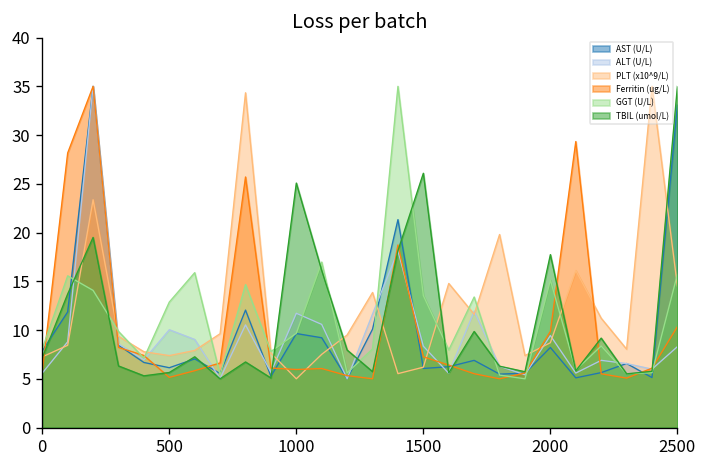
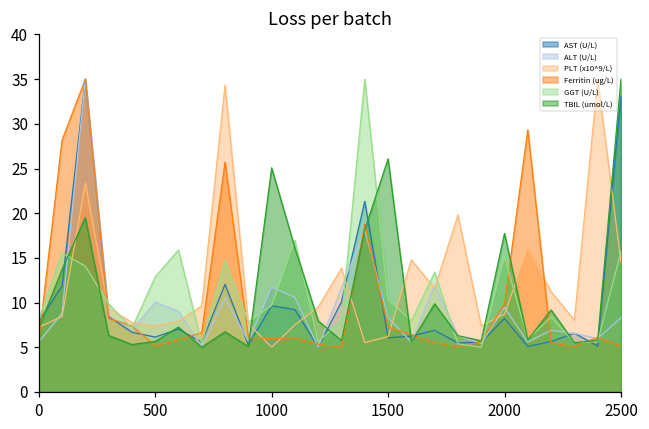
GGT (U/L), 1500: 14 -> 10
Ferritin (ug/L), 2500: 10 -> 5
